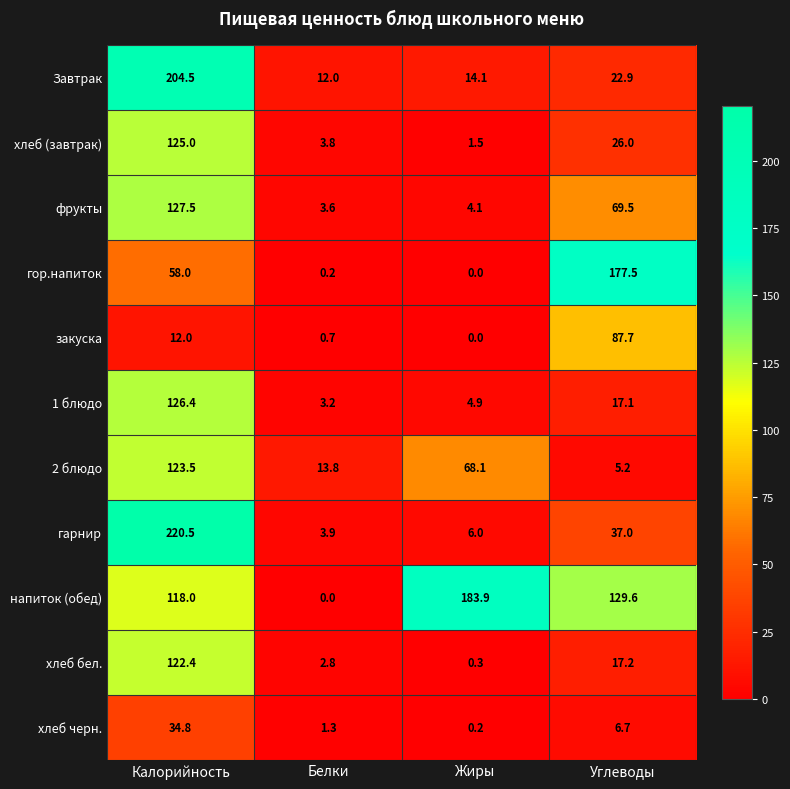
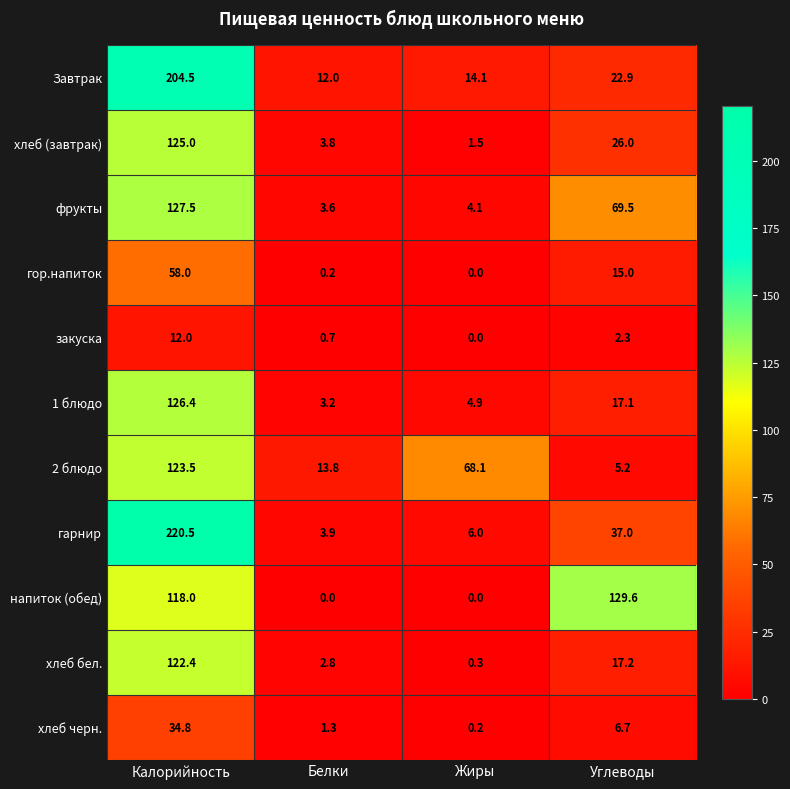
гор.напиток, Углеводы: 177.5 -> 15.0
закуска, Углеводы: 87.7 -> 2.3
напиток (обед), Жиры: 183.9 -> 0.0
